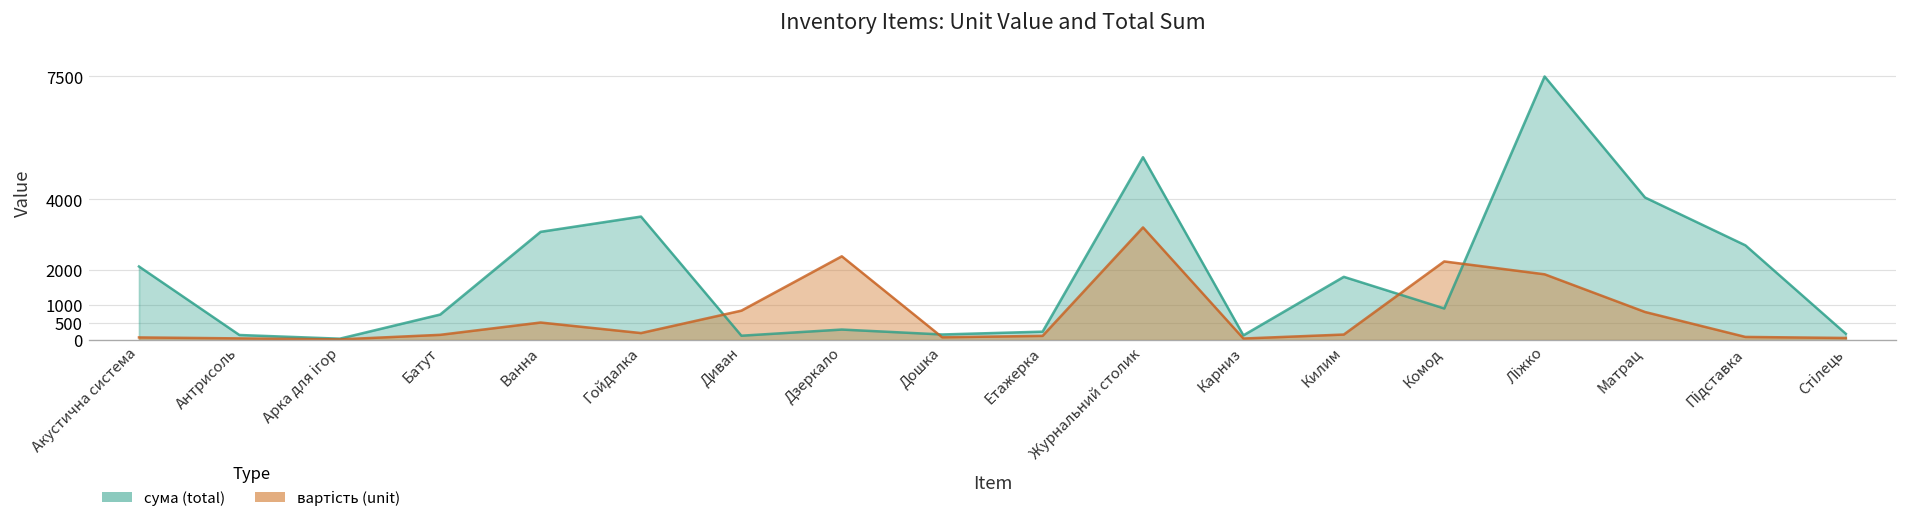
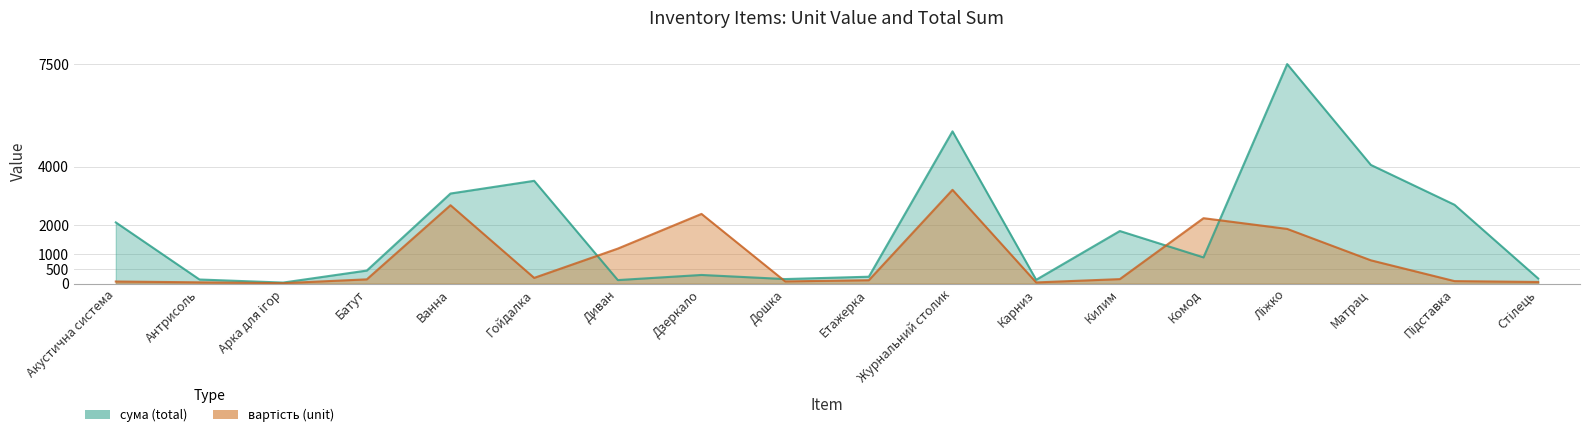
сума (total), Батут: 700 -> 500
вартість (unit), Ванна: 500 -> 2700
вартість (unit), Диван: 800 -> 1200
